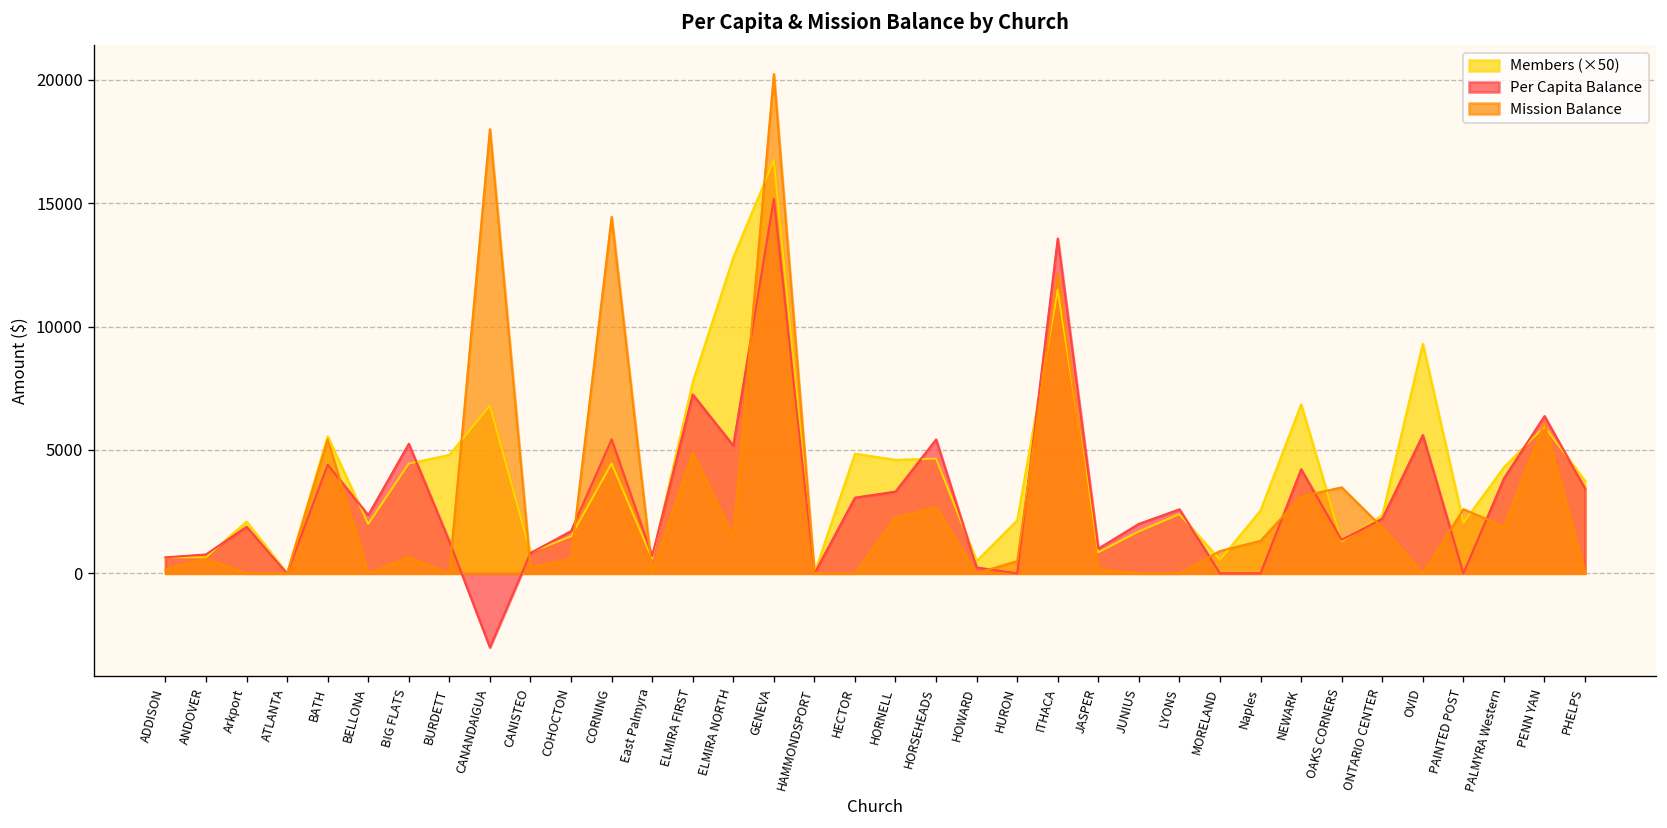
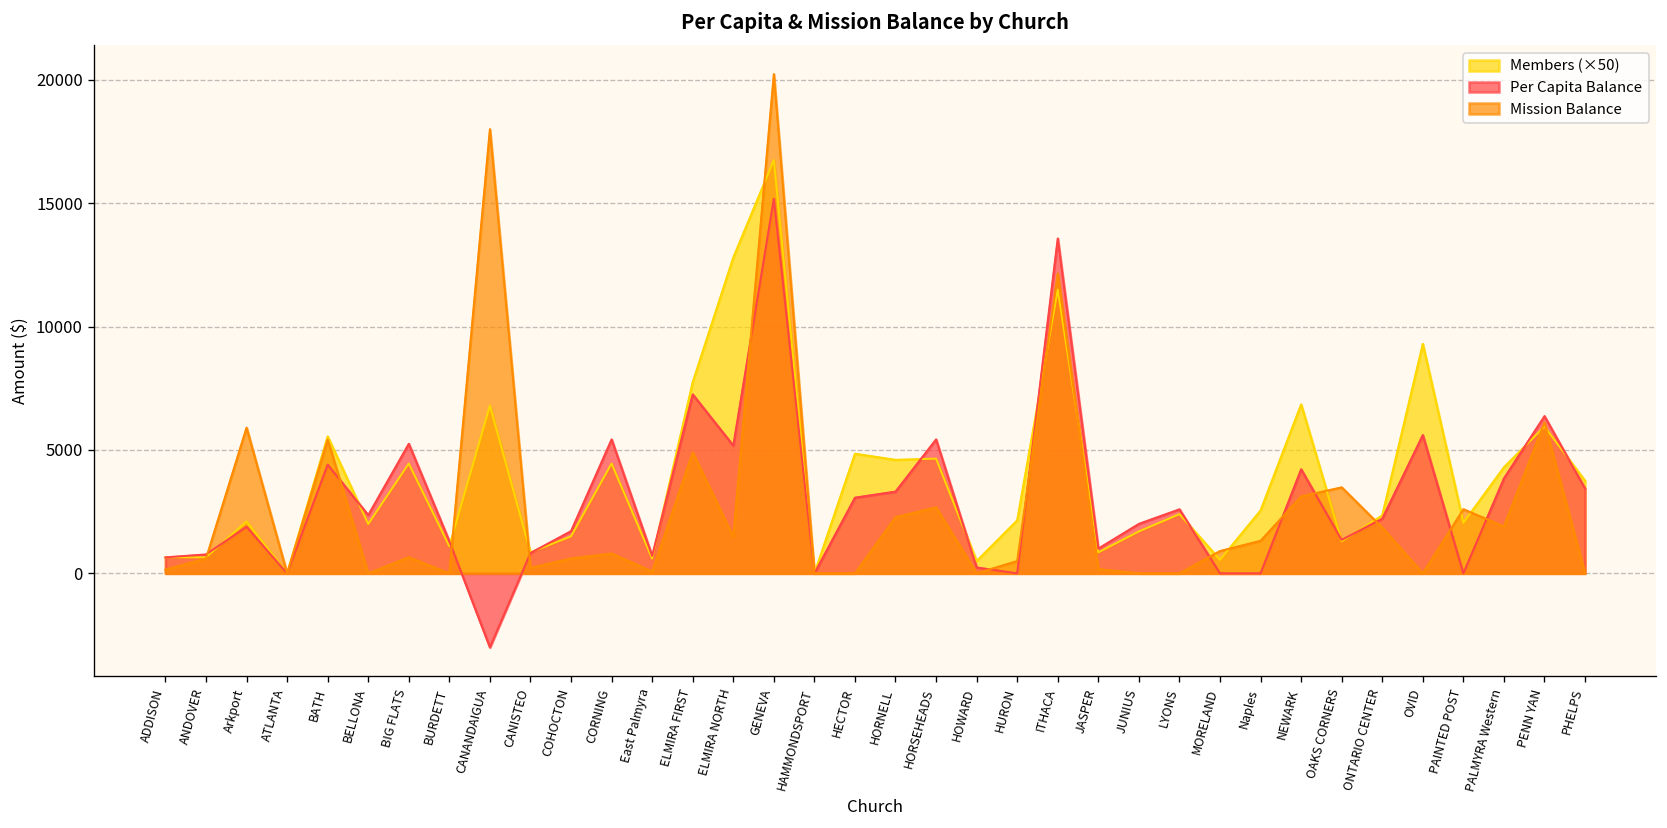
Mission Balance, Arkport: 0 -> 5900
Members (×50), BURDETT: 4800 -> 1100
Mission Balance, CORNING: 14400 -> 800
